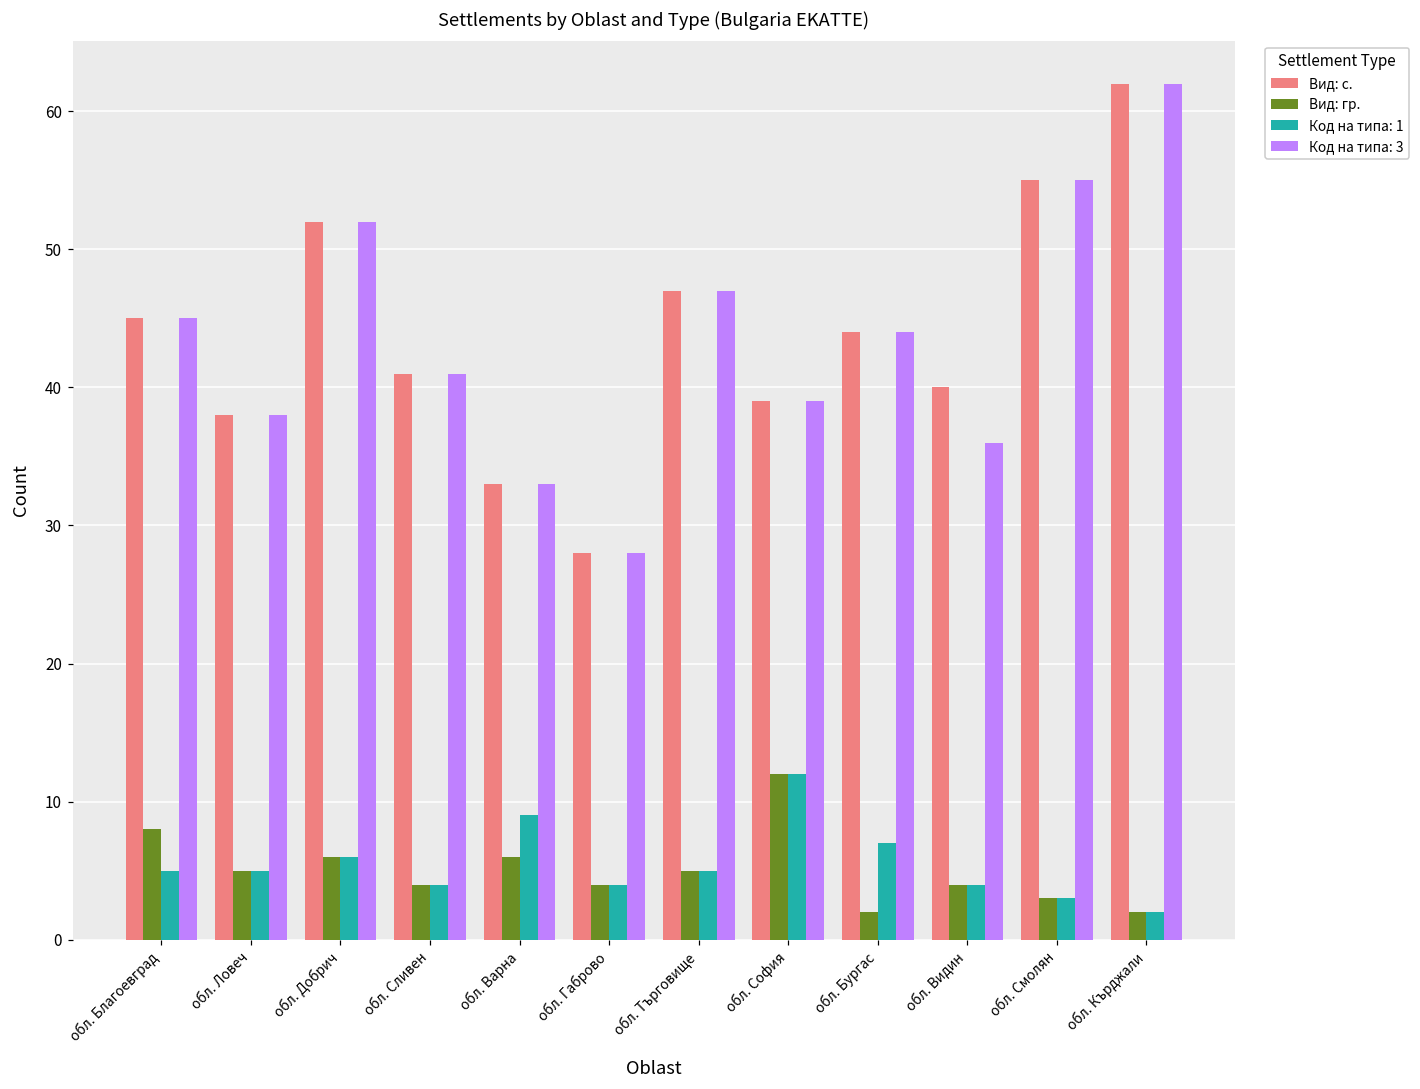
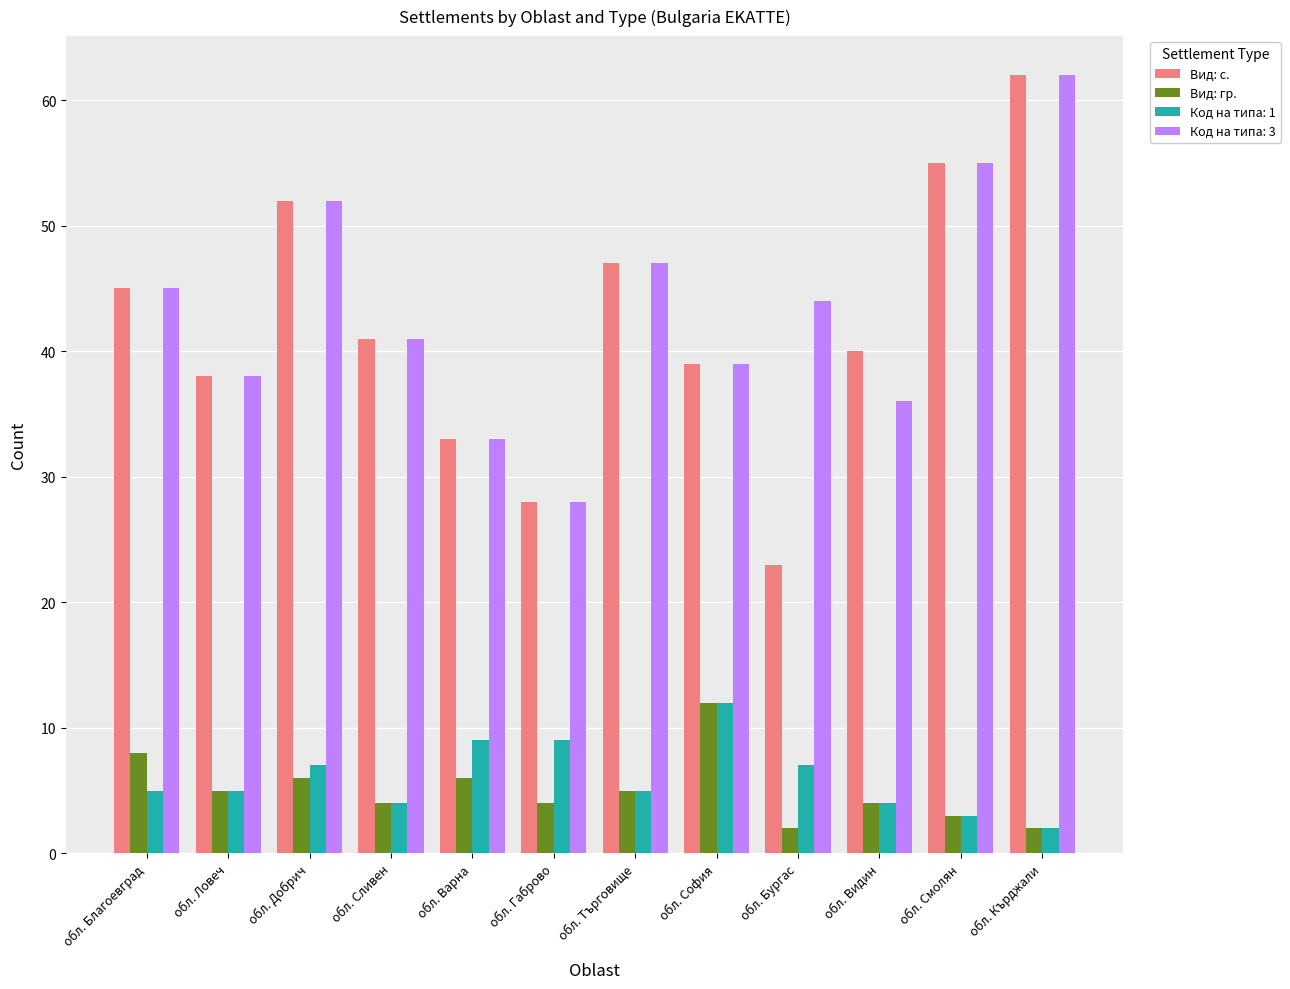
Код на типа: 1, обл. Добрич: 6 -> 7
Код на типа: 1, обл. Габрово: 4 -> 9
Вид: с., обл. Бургас: 44 -> 23
